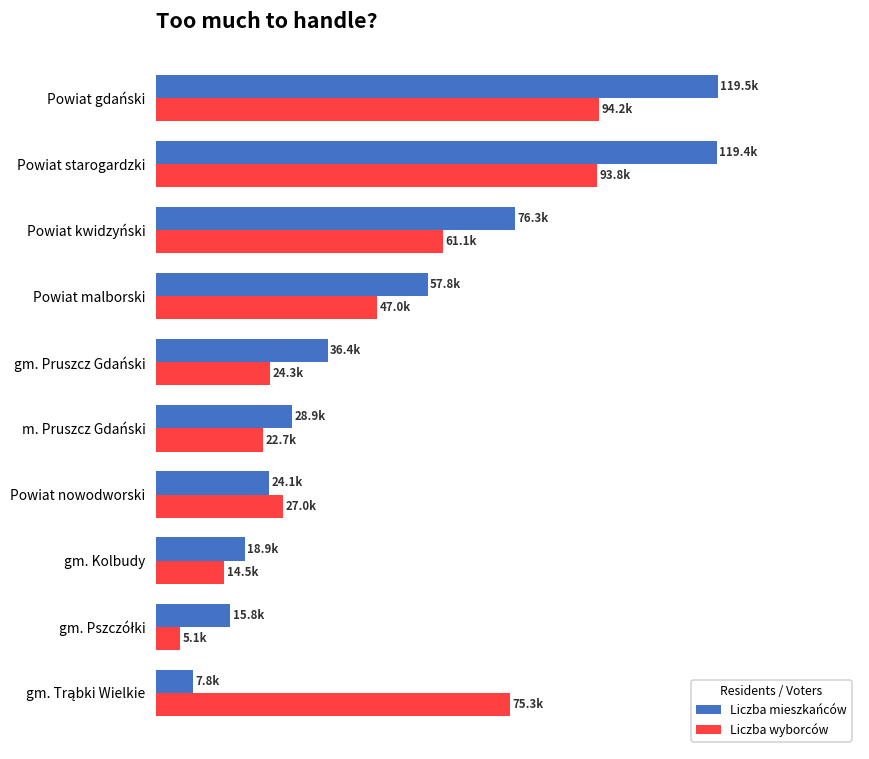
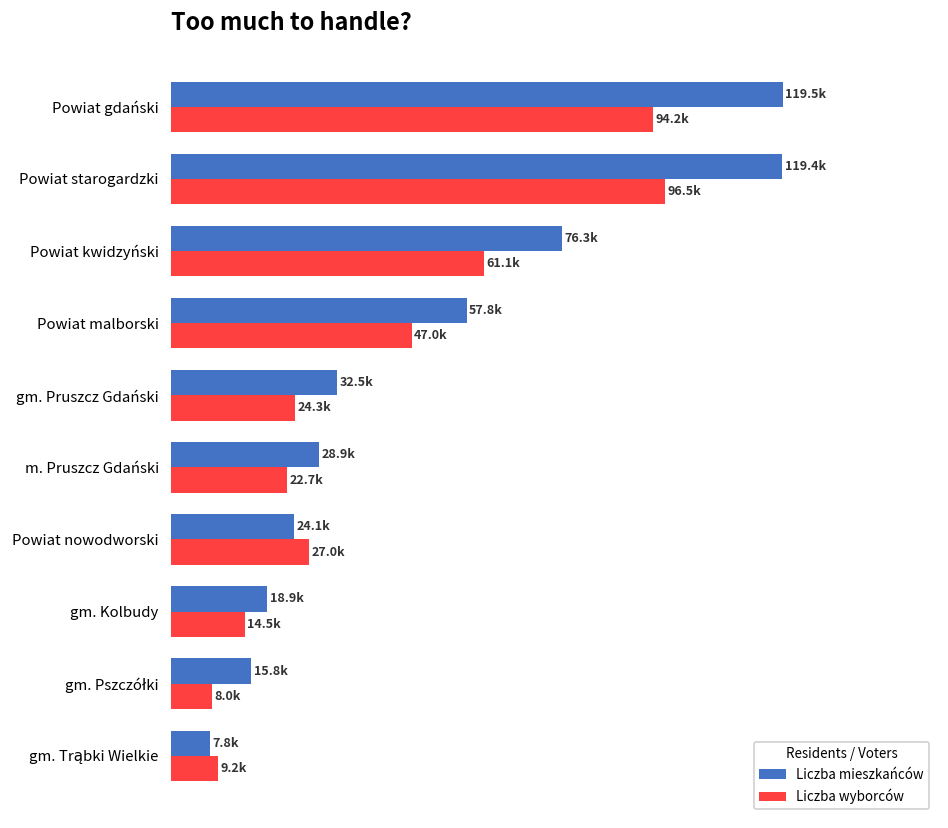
Liczba wyborców, Powiat starogardzki: 93.8k -> 96.5k
Liczba mieszkańców, gm. Pruszcz Gdański: 36.4k -> 32.5k
Liczba wyborców, gm. Pszczółki: 5.1k -> 8.0k
Liczba wyborców, gm. Trąbki Wielkie: 75.3k -> 9.2k
